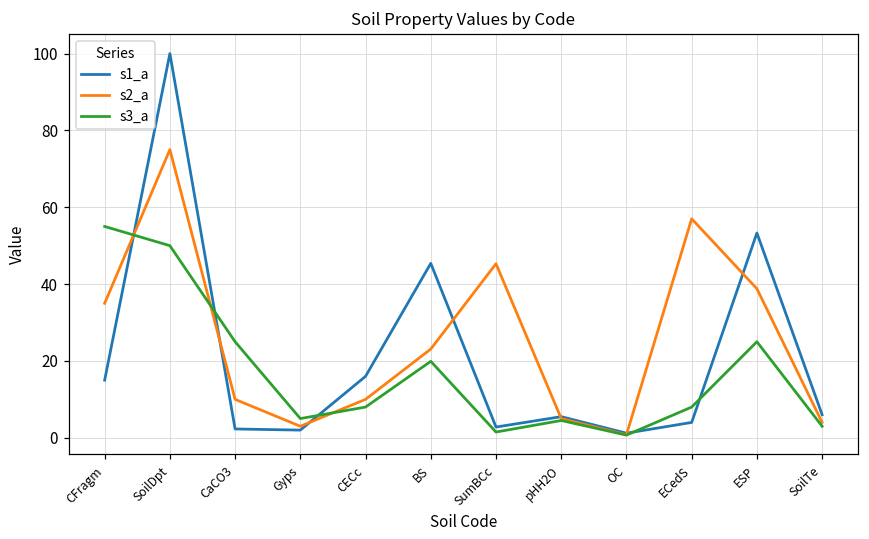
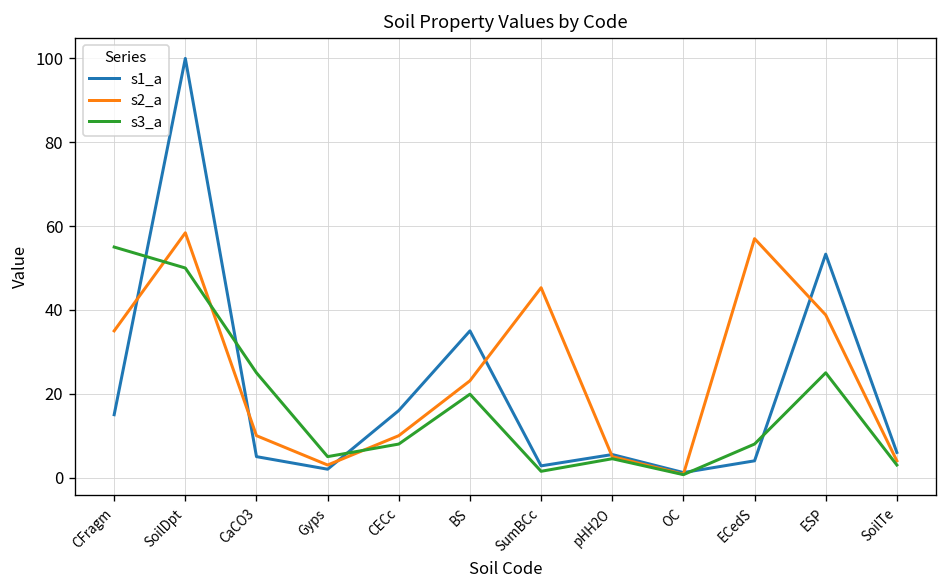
s2_a, SoilDpt: 75 -> 58
s1_a, CaCO3: 2 -> 5
s1_a, BS: 45 -> 35
